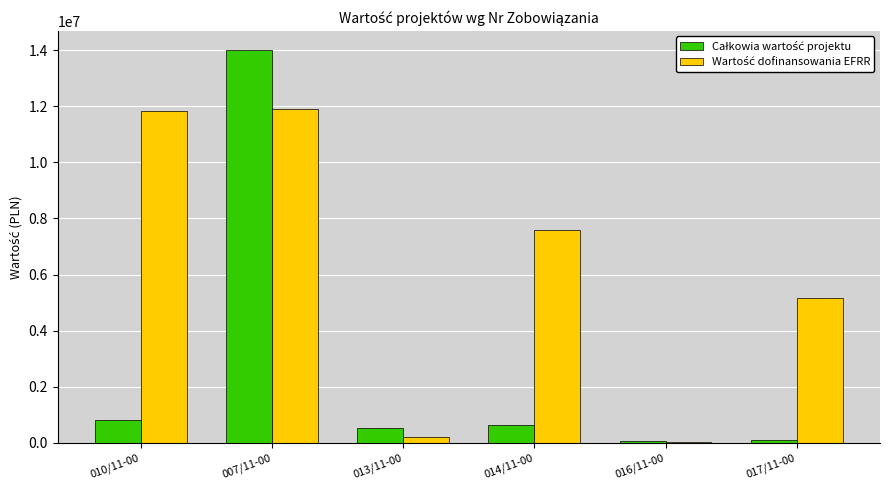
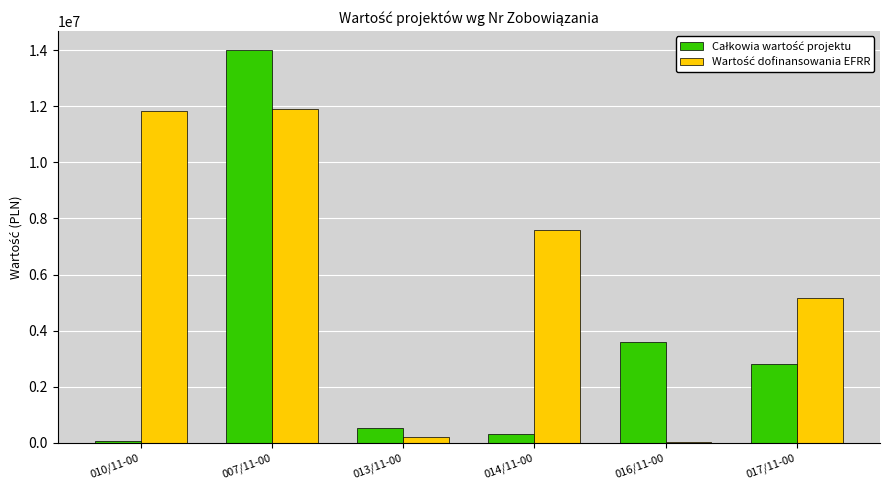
Całkowia wartość projektu, 010/11-00: 800000 -> 100000
Całkowia wartość projektu, 014/11-00: 700000 -> 300000
Całkowia wartość projektu, 016/11-00: 100000 -> 3600000
Całkowia wartość projektu, 017/11-00: 100000 -> 2800000
